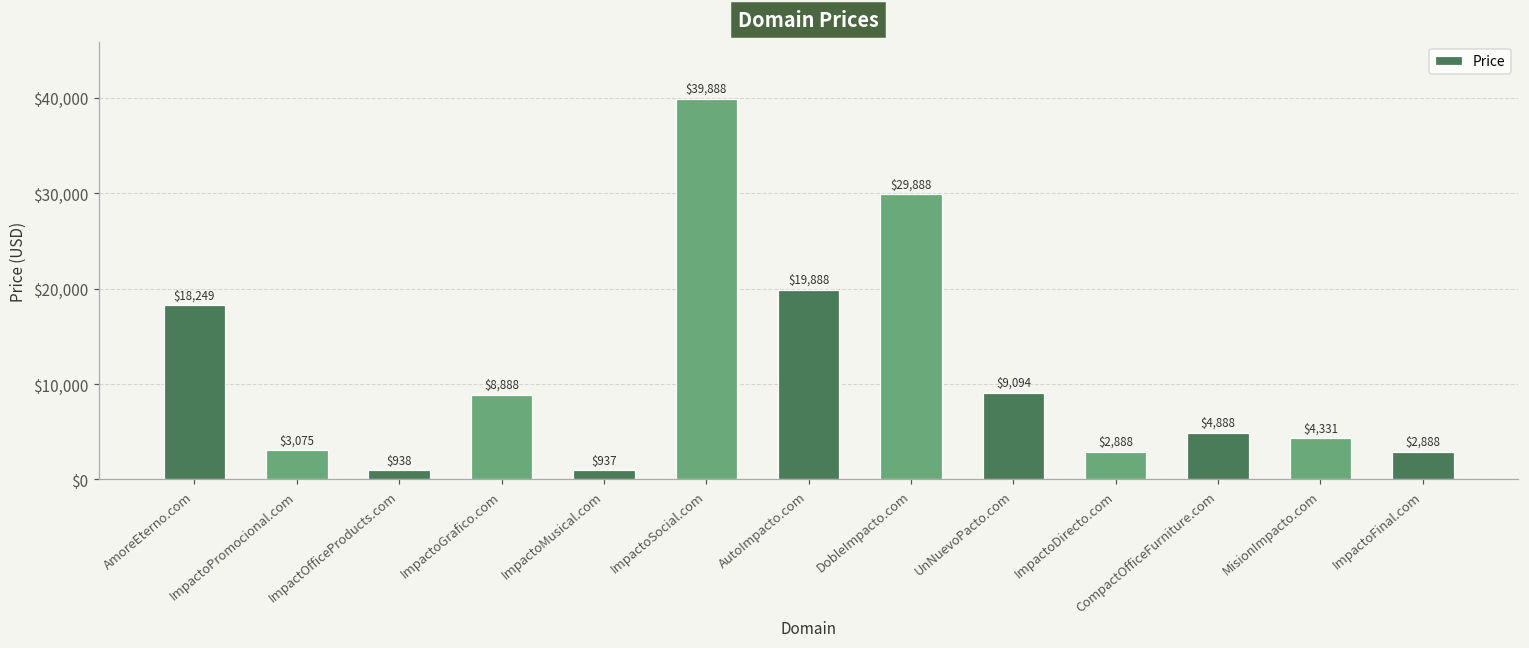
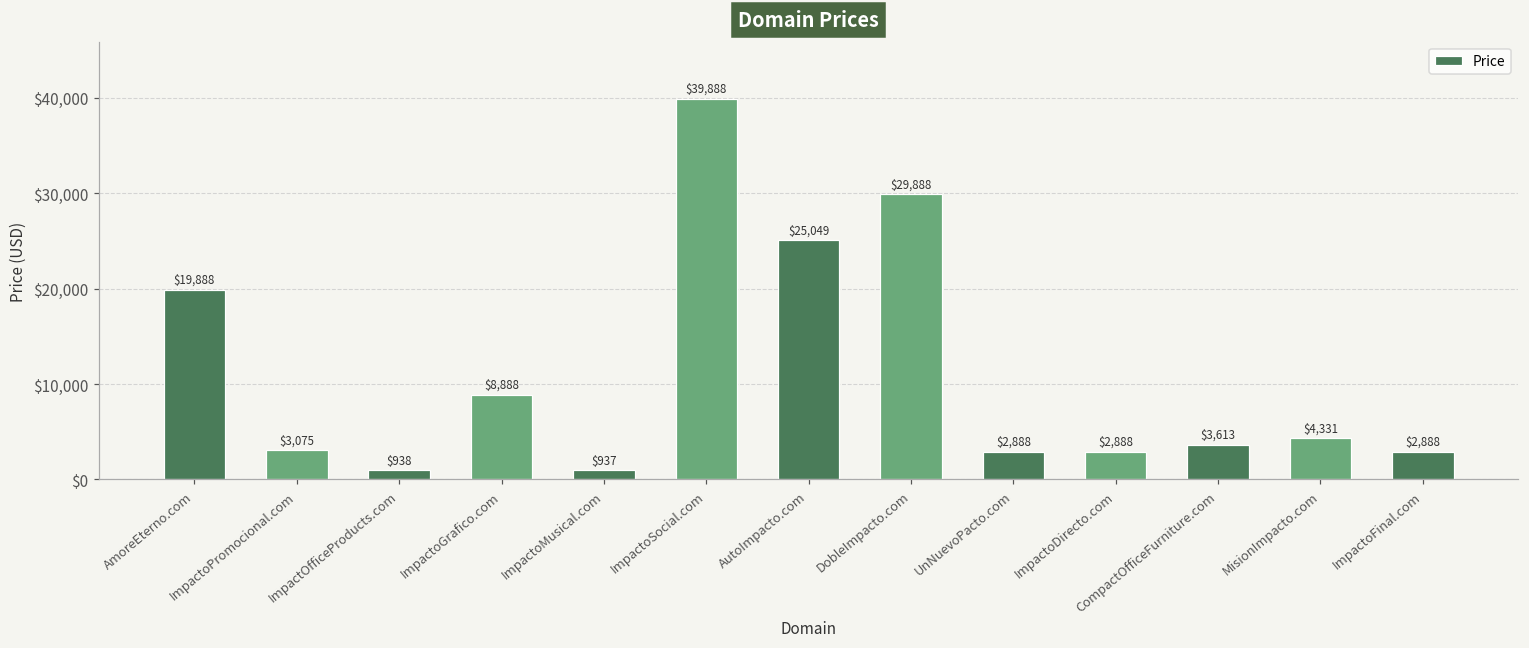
AmoreEterno.com: $18,249 -> $19,888
AutoImpacto.com: $19,888 -> $25,049
UnNuevoPacto.com: $9,094 -> $2,888
CompactOfficeFurniture.com: $4,888 -> $3,613
